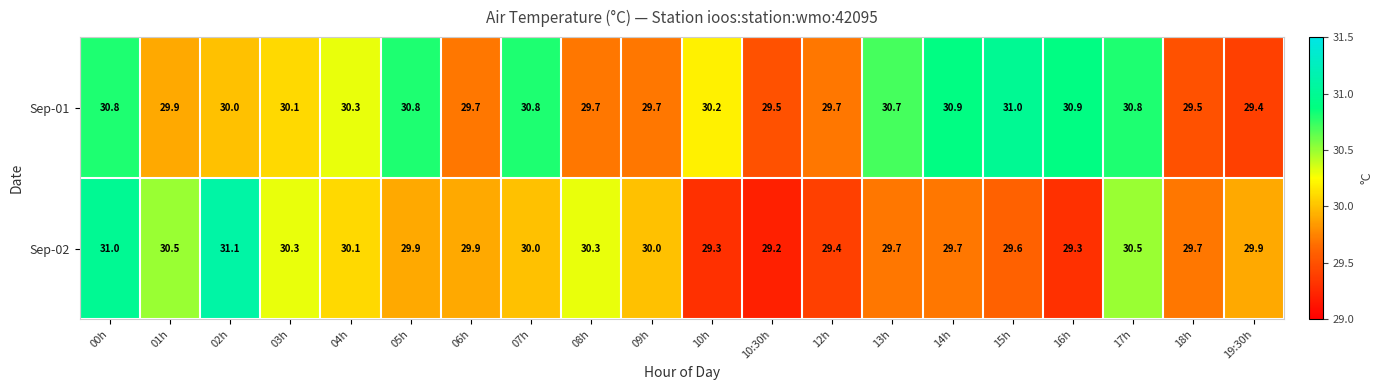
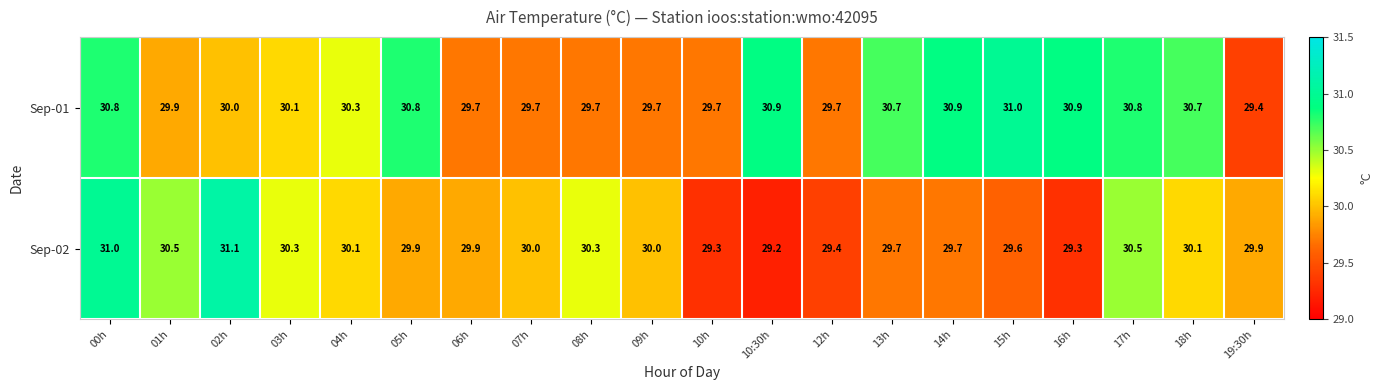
Sep-01, 07h: 30.8 -> 29.7
Sep-01, 10h: 30.2 -> 29.7
Sep-01, 10:30h: 29.5 -> 30.9
Sep-01, 18h: 29.5 -> 30.7
Sep-02, 18h: 29.7 -> 30.1
